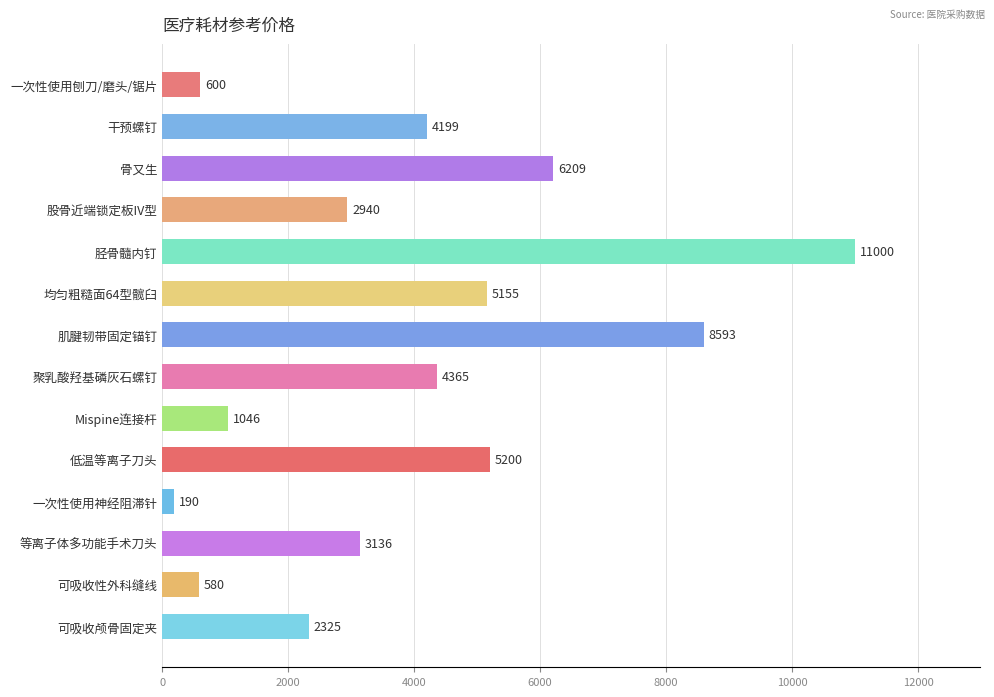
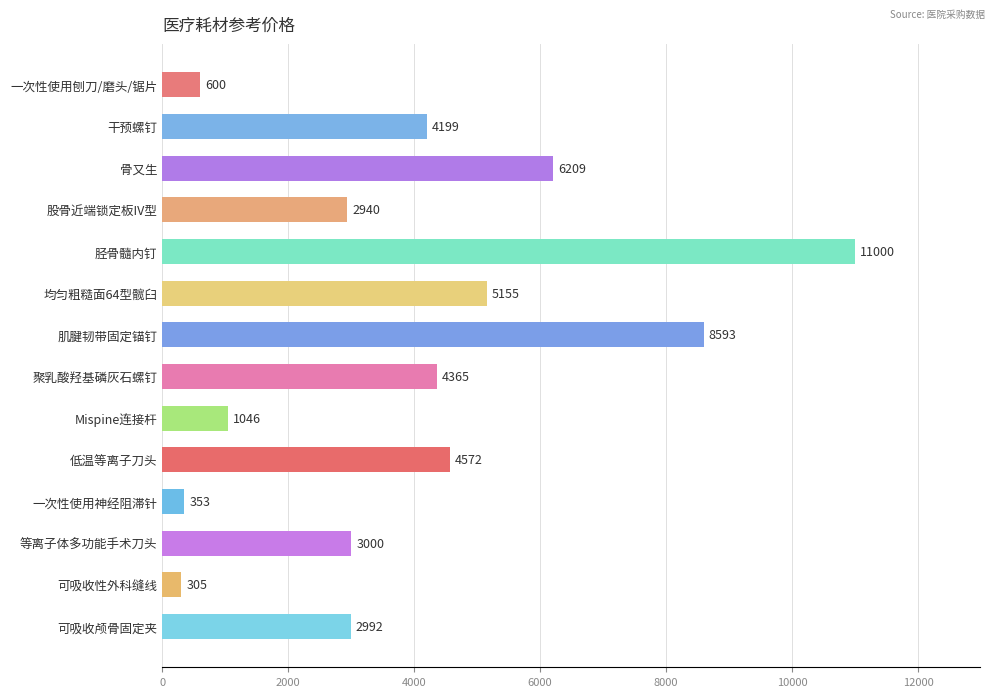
低温等离子刀头: 5200 -> 4572
一次性使用神经阻滞针: 190 -> 353
等离子体多功能手术刀头: 3136 -> 3000
可吸收性外科缝线: 580 -> 305
可吸收颅骨固定夹: 2325 -> 2992
